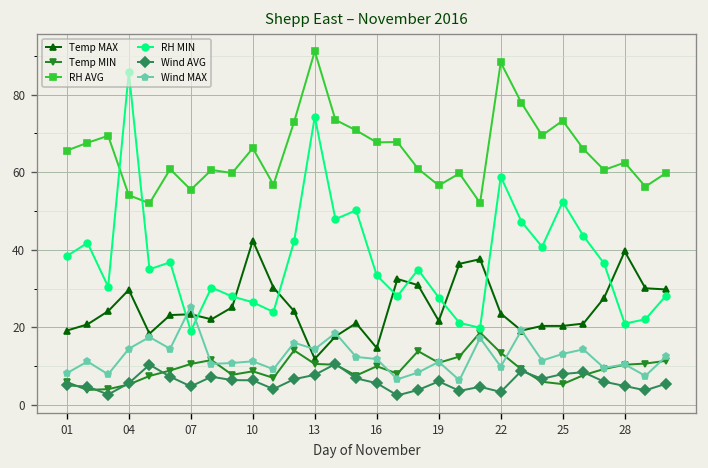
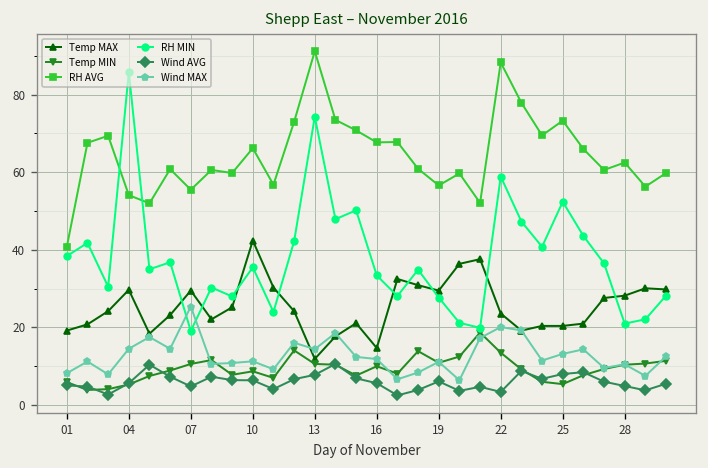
RH AVG, 01: 66 -> 41
Temp MAX, 07: 23 -> 30
RH MIN, 10: 27 -> 36
Temp MAX, 19: 22 -> 30
Wind MAX, 22: 10 -> 20
Temp MAX, 28: 40 -> 28
